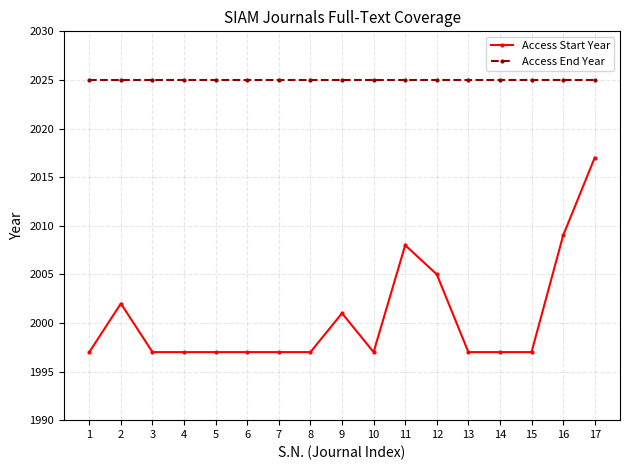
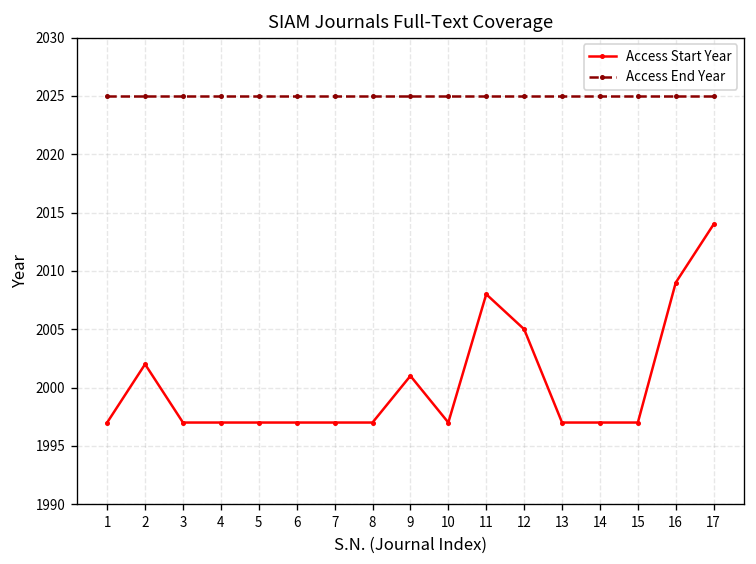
Access Start Year, 17: 2017 -> 2014
